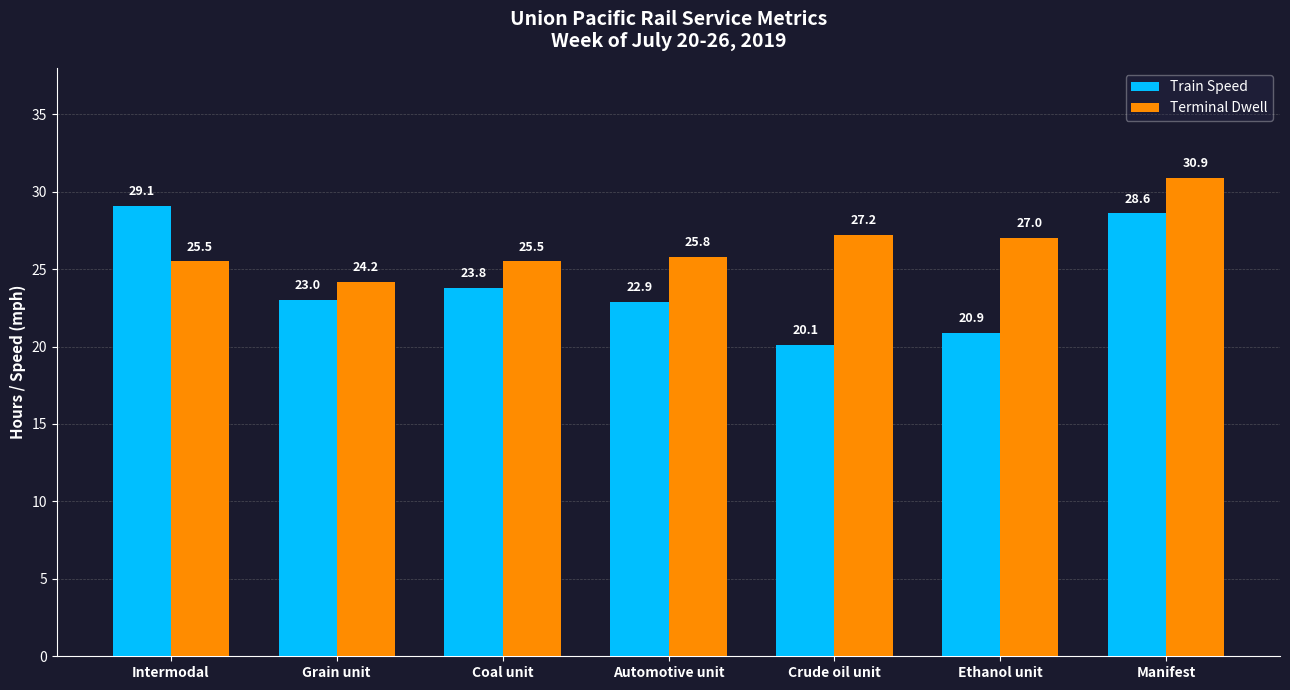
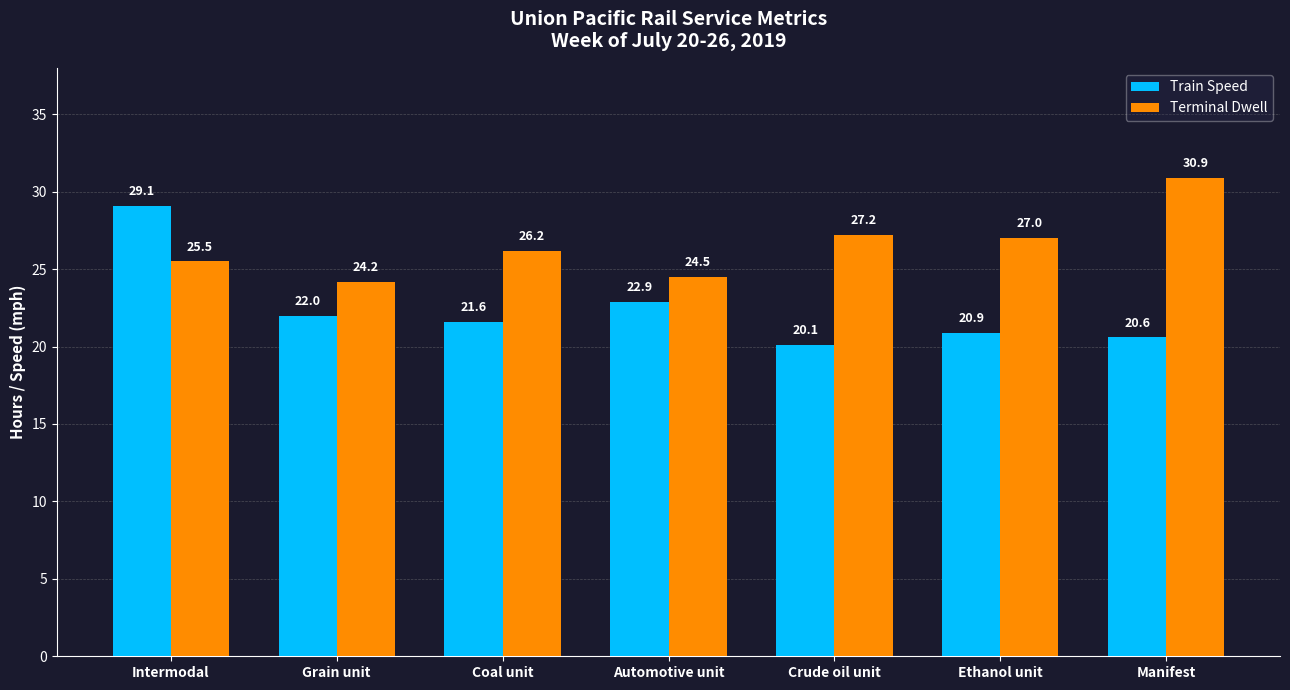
Train Speed, Grain unit: 23.0 -> 22.0
Train Speed, Coal unit: 23.8 -> 21.6
Terminal Dwell, Coal unit: 25.5 -> 26.2
Terminal Dwell, Automotive unit: 25.8 -> 24.5
Train Speed, Manifest: 28.6 -> 20.6
